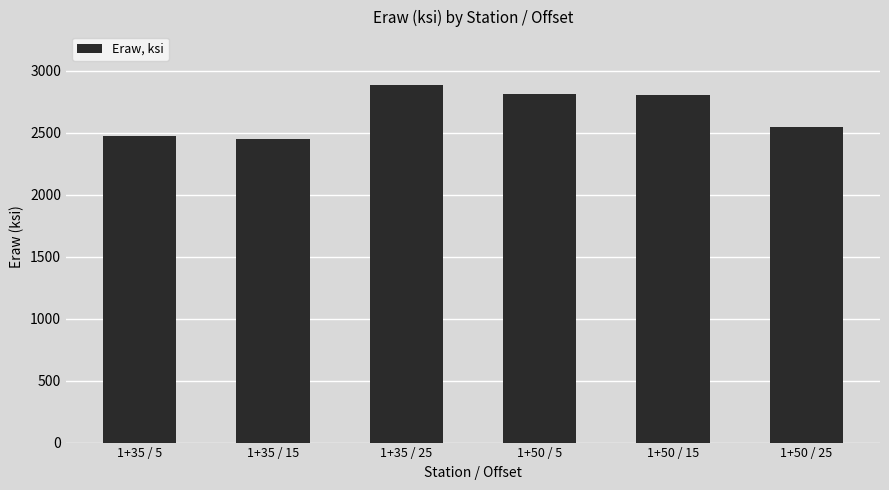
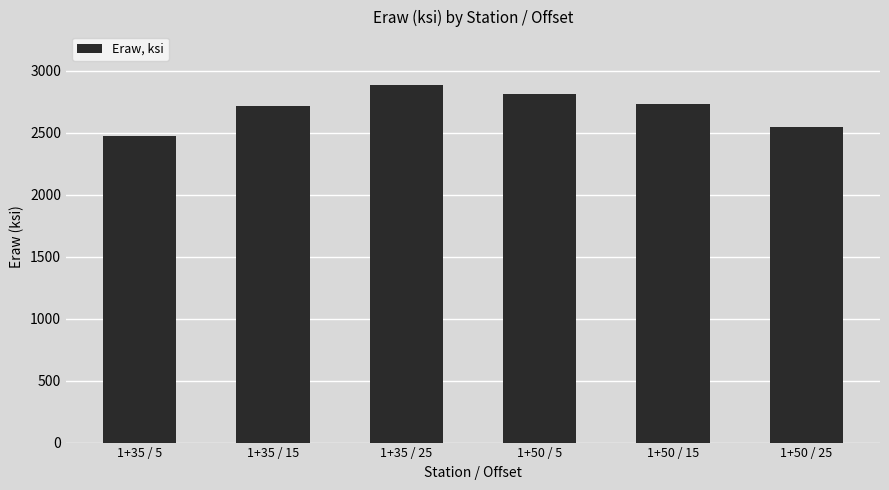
1+35 / 15: 2450 -> 2710
1+50 / 15: 2810 -> 2730
